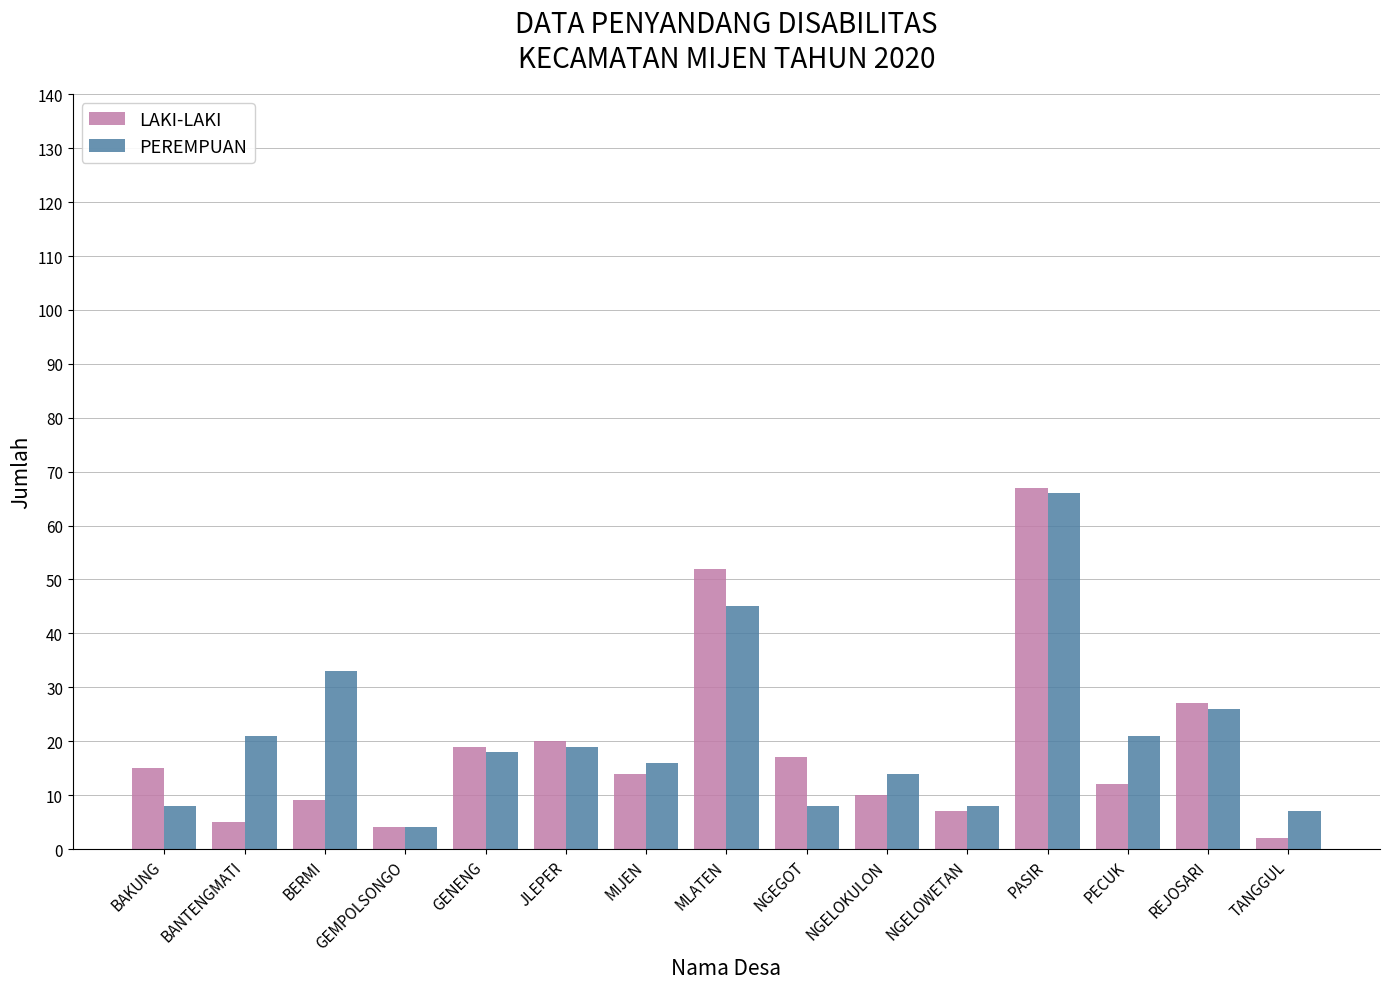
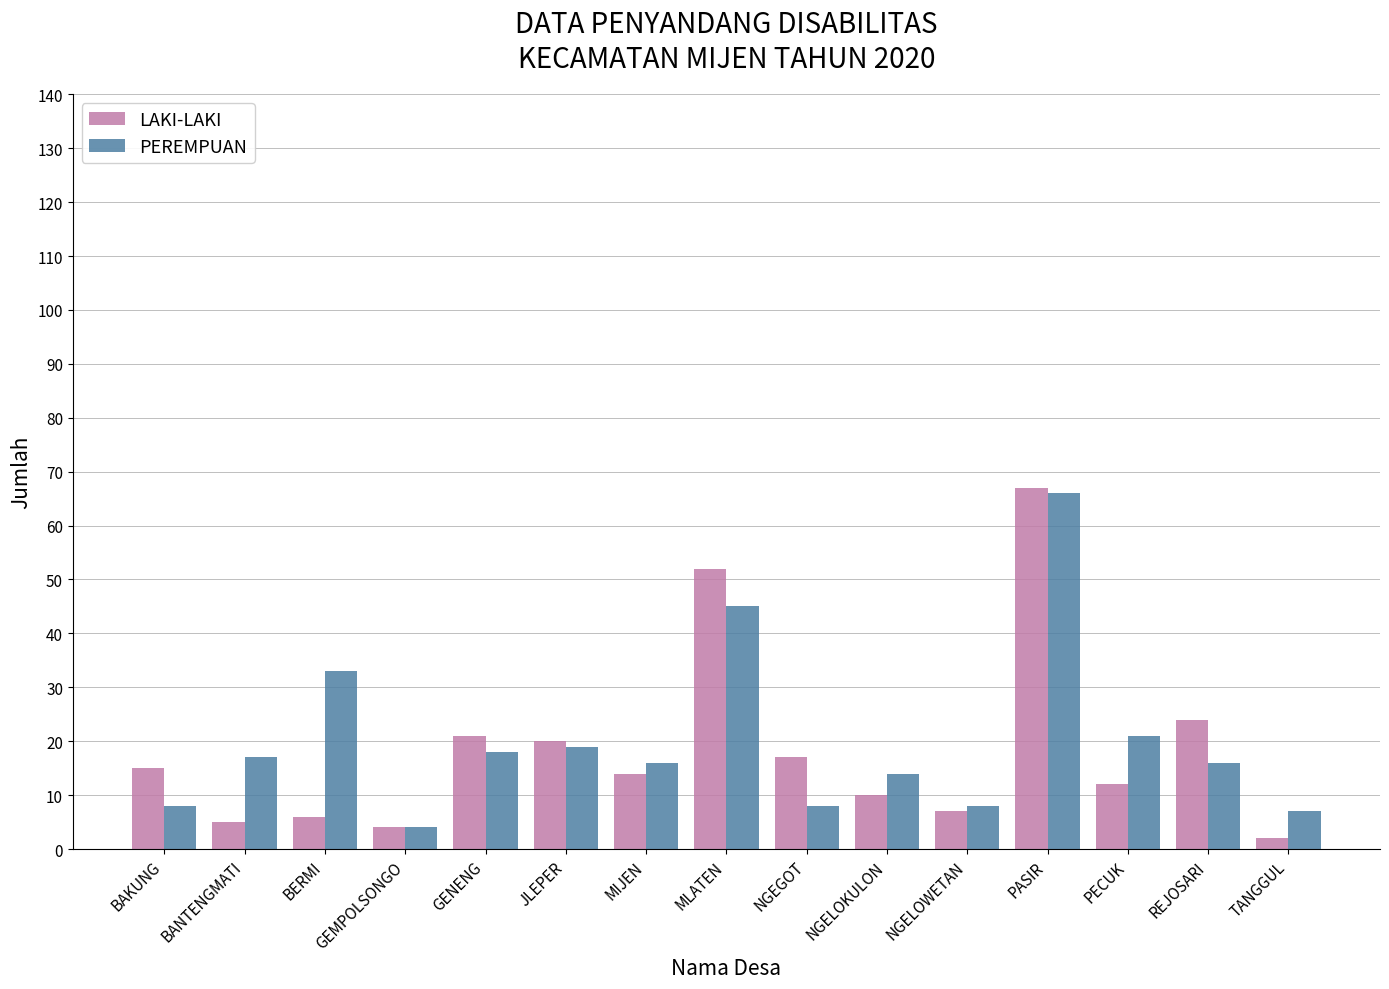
PEREMPUAN, BANTENGMATI: 21 -> 17
LAKI-LAKI, BERMI: 9 -> 6
LAKI-LAKI, GENENG: 19 -> 21
LAKI-LAKI, REJOSARI: 27 -> 24
PEREMPUAN, REJOSARI: 26 -> 16
